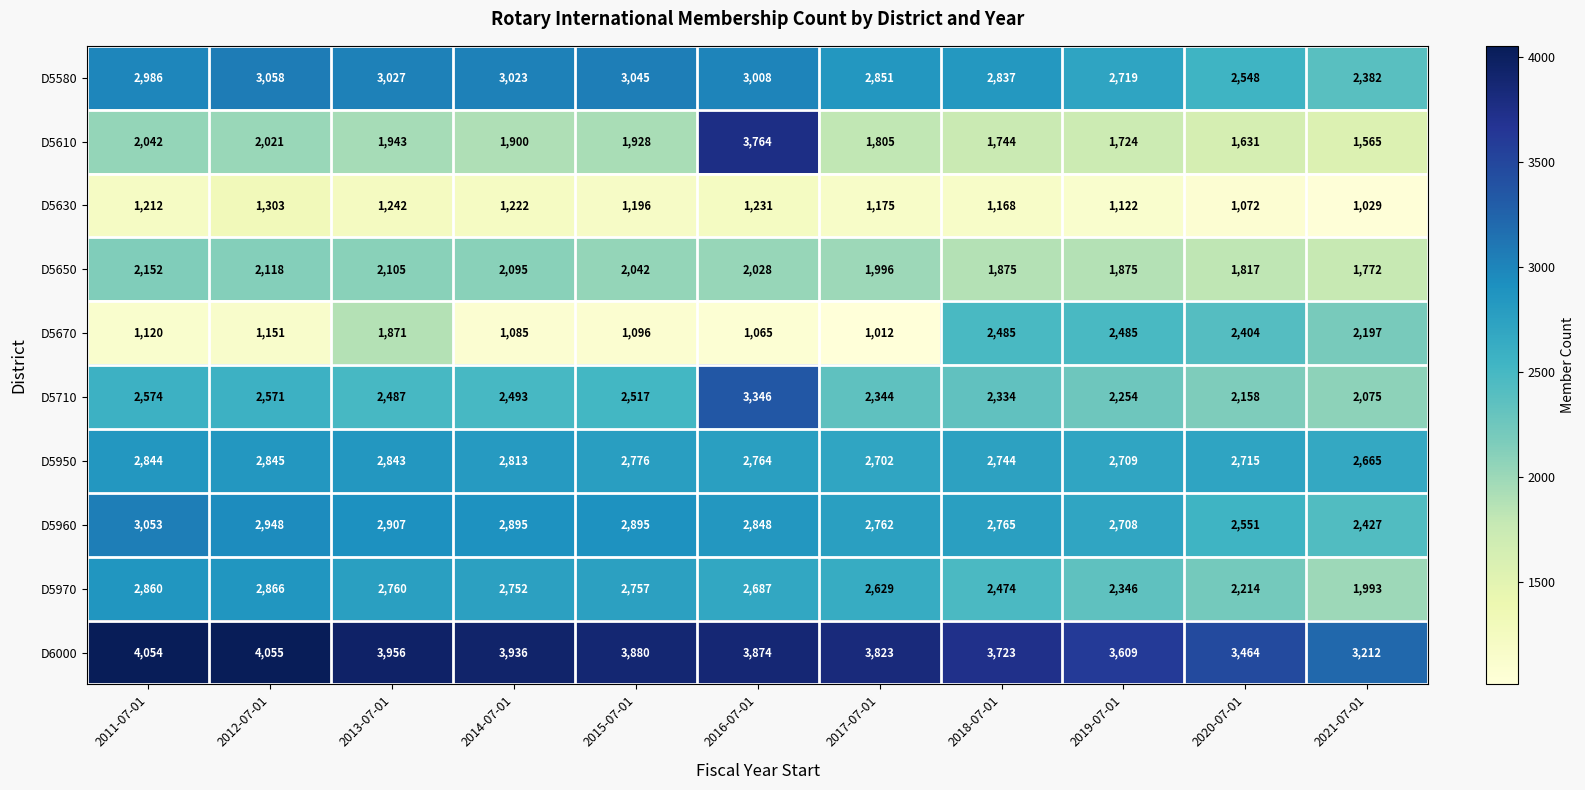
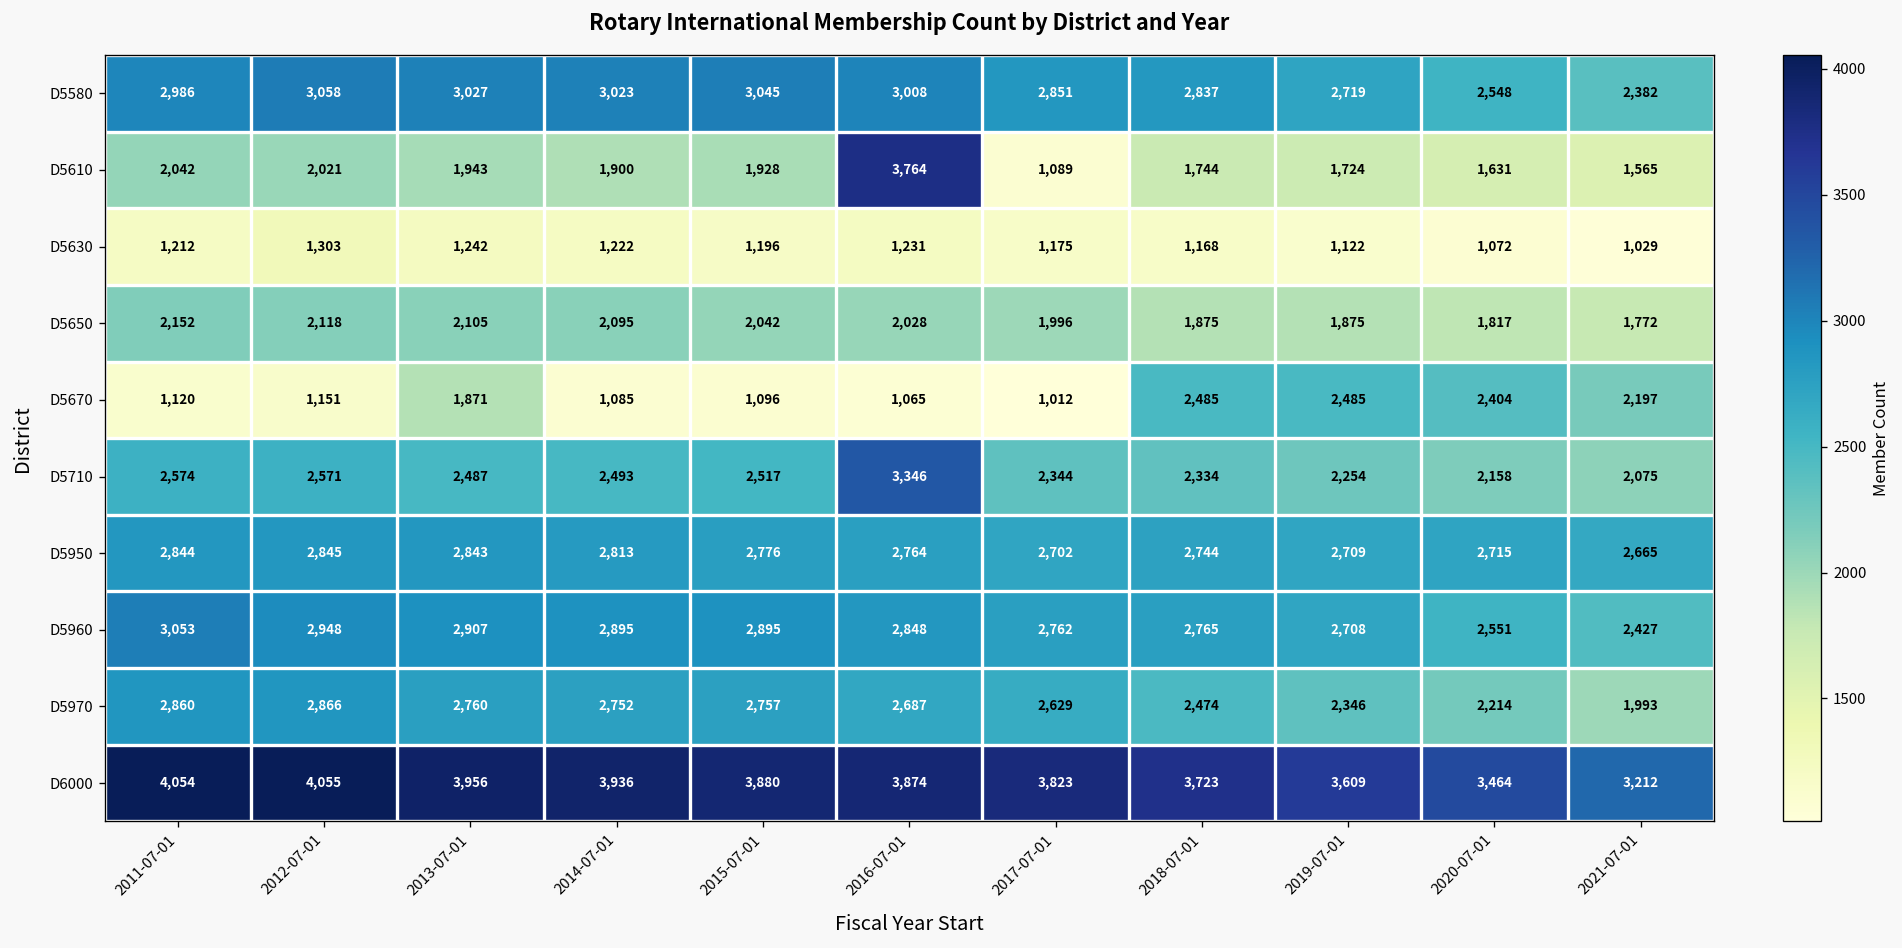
D5610, 2017-07-01: 1,805 -> 1,089
